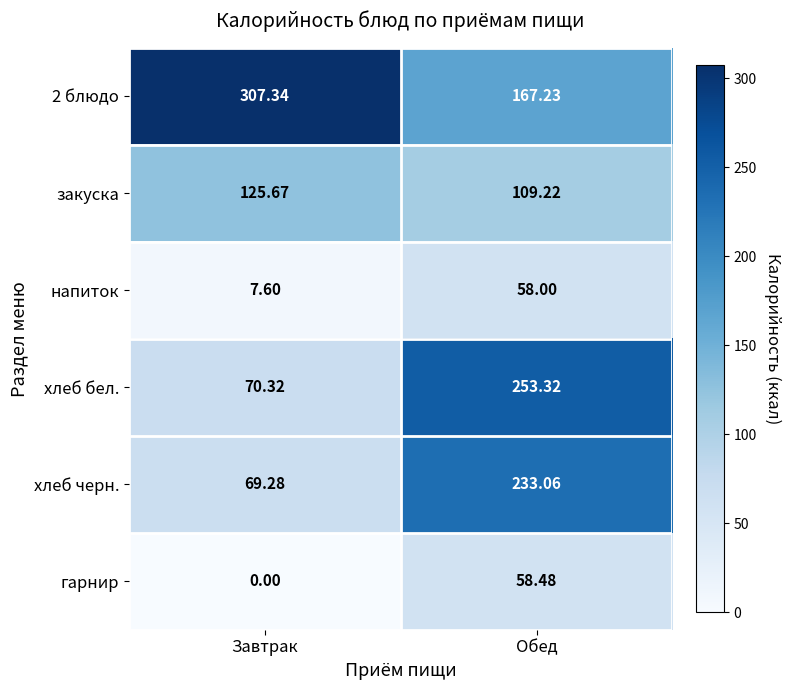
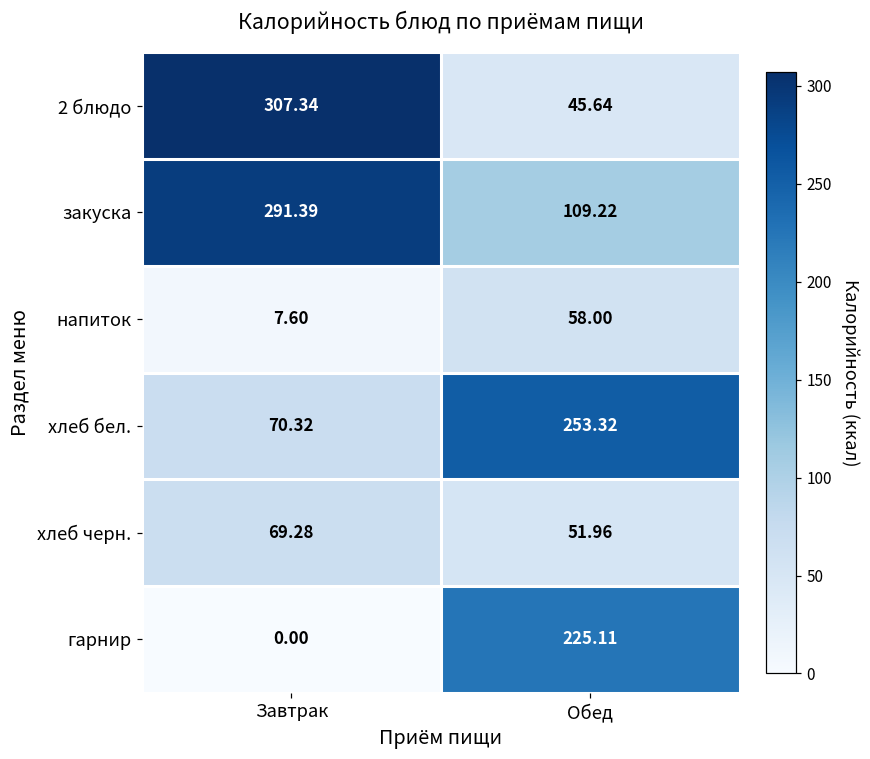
2 блюдо, Обед: 167.23 -> 45.64
закуска, Завтрак: 125.67 -> 291.39
хлеб черн., Обед: 233.06 -> 51.96
гарнир, Обед: 58.48 -> 225.11
